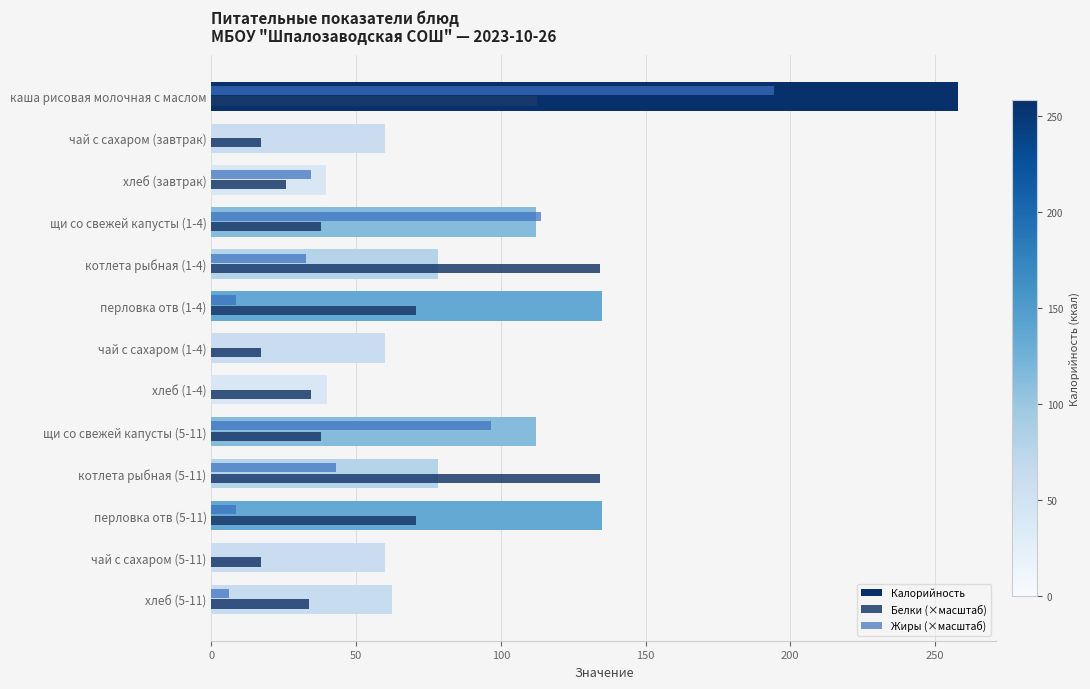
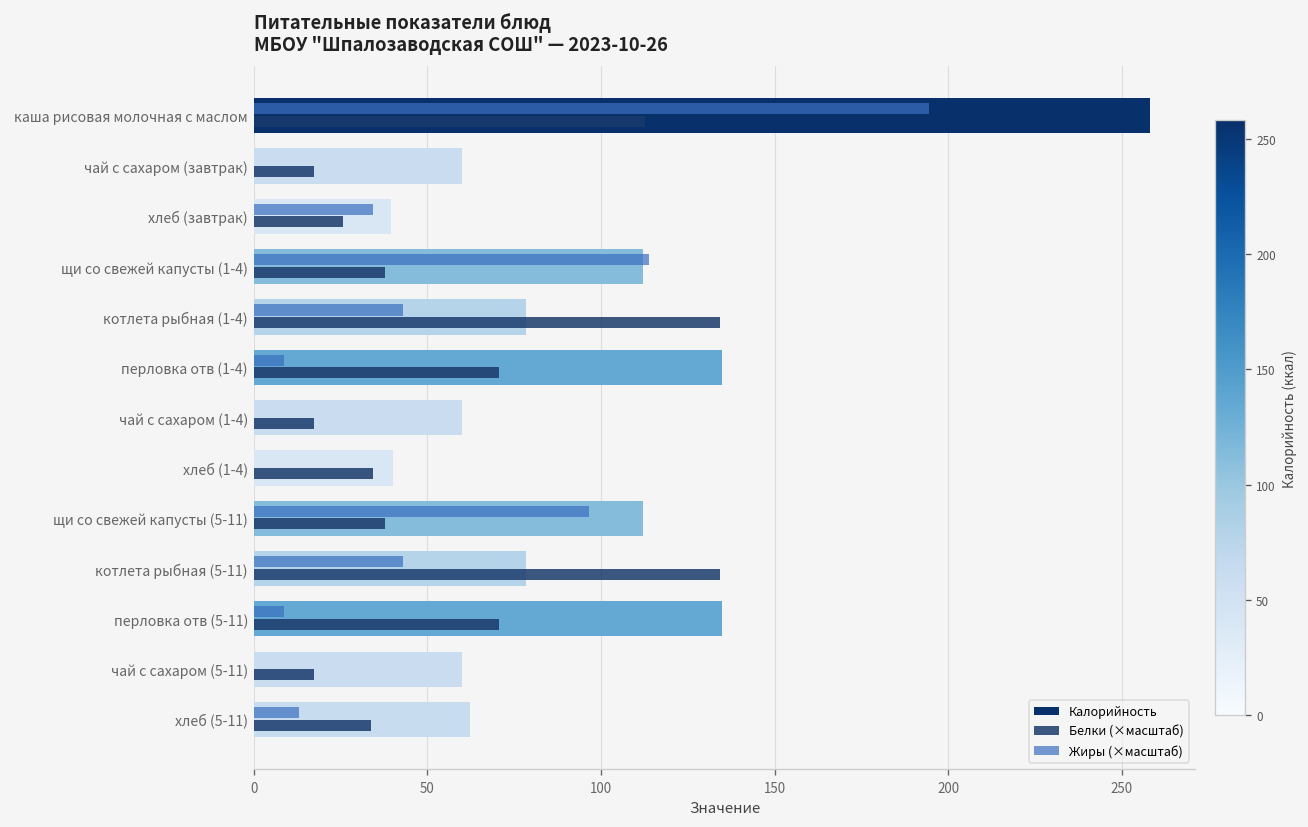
Жиры (×масштаб), котлета рыбная (1-4): 33 -> 43
Жиры (×масштаб), хлеб (5-11): 6 -> 13
